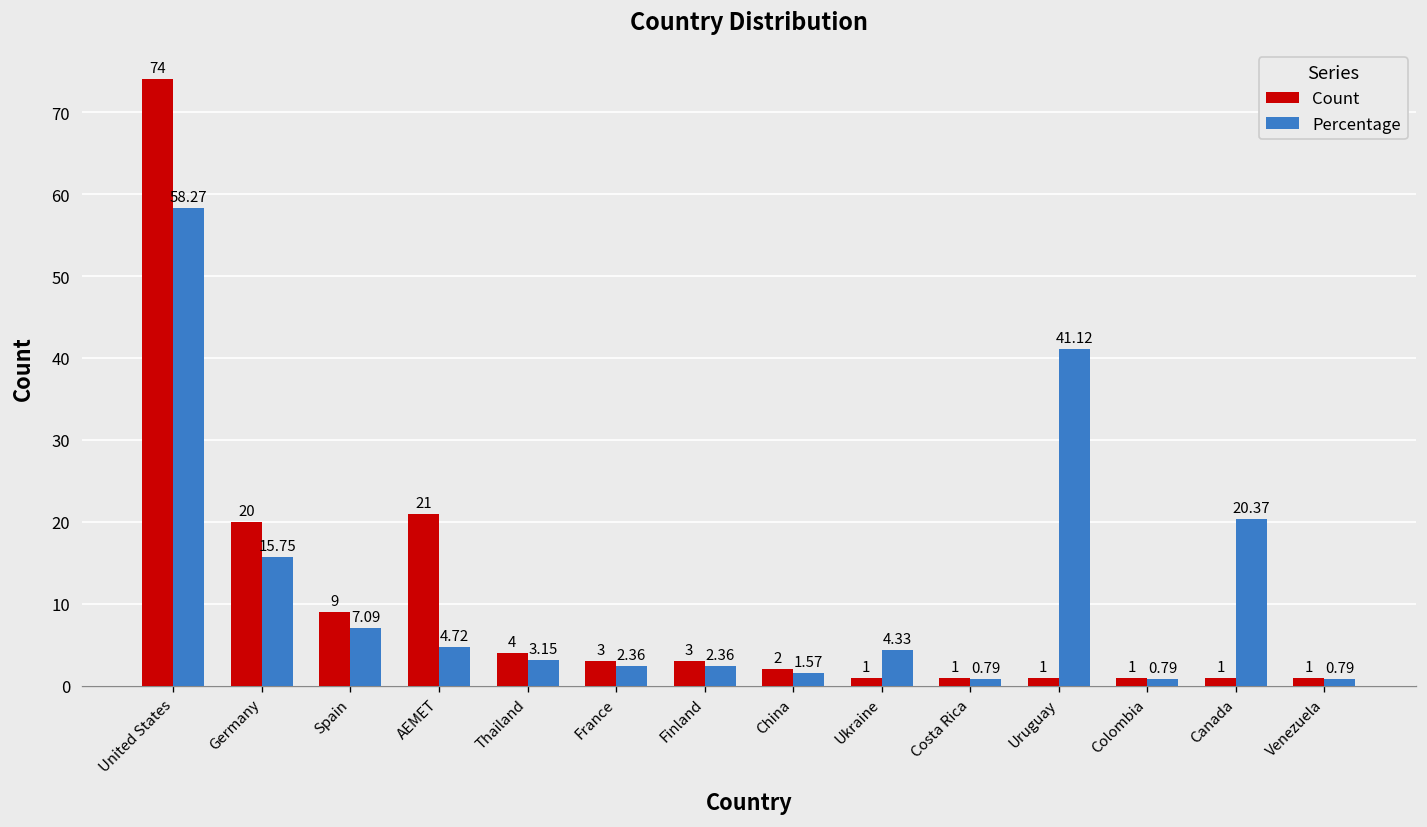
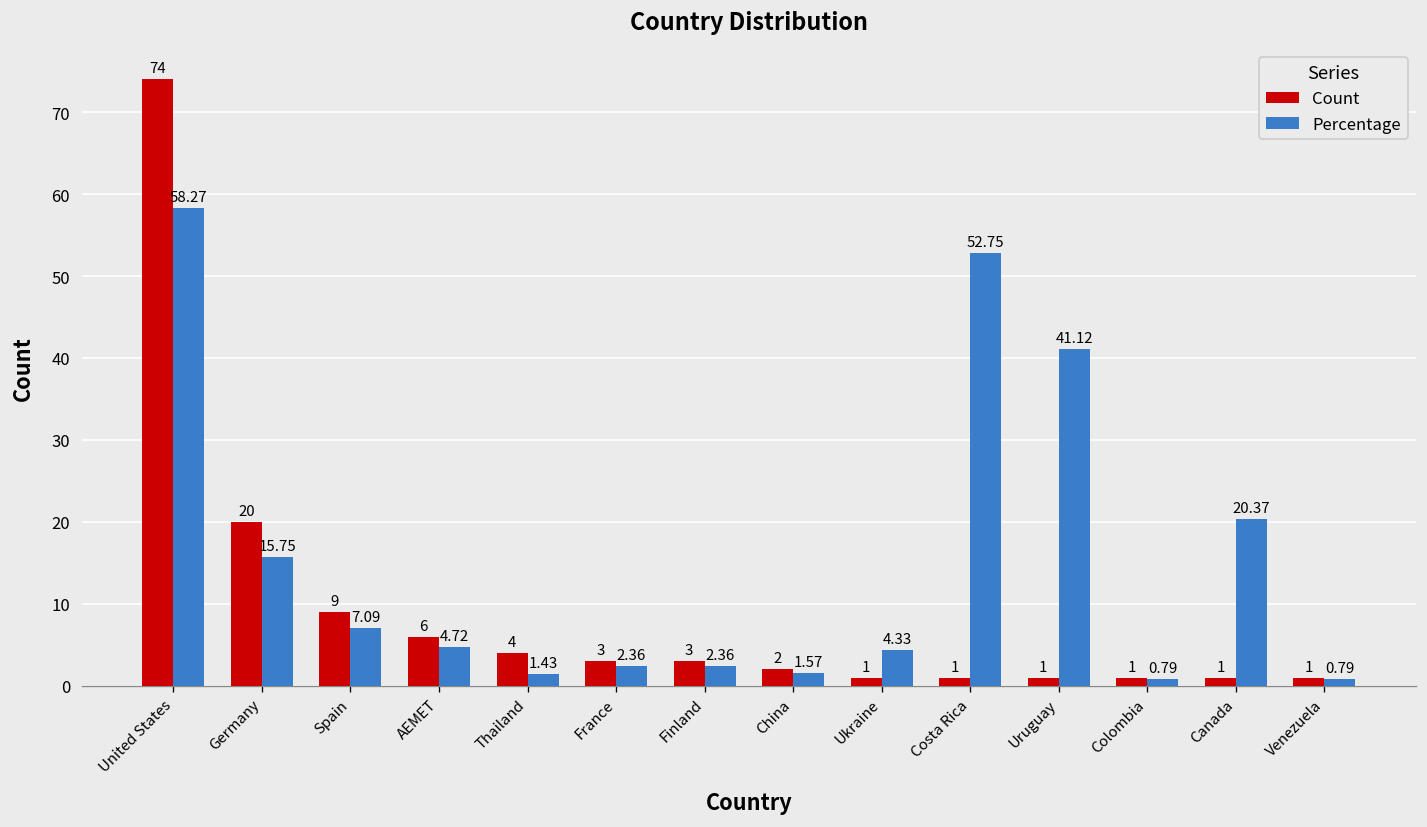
Count, AEMET: 21 -> 6
Percentage, Thailand: 3.15 -> 1.43
Percentage, Costa Rica: 0.79 -> 52.75
